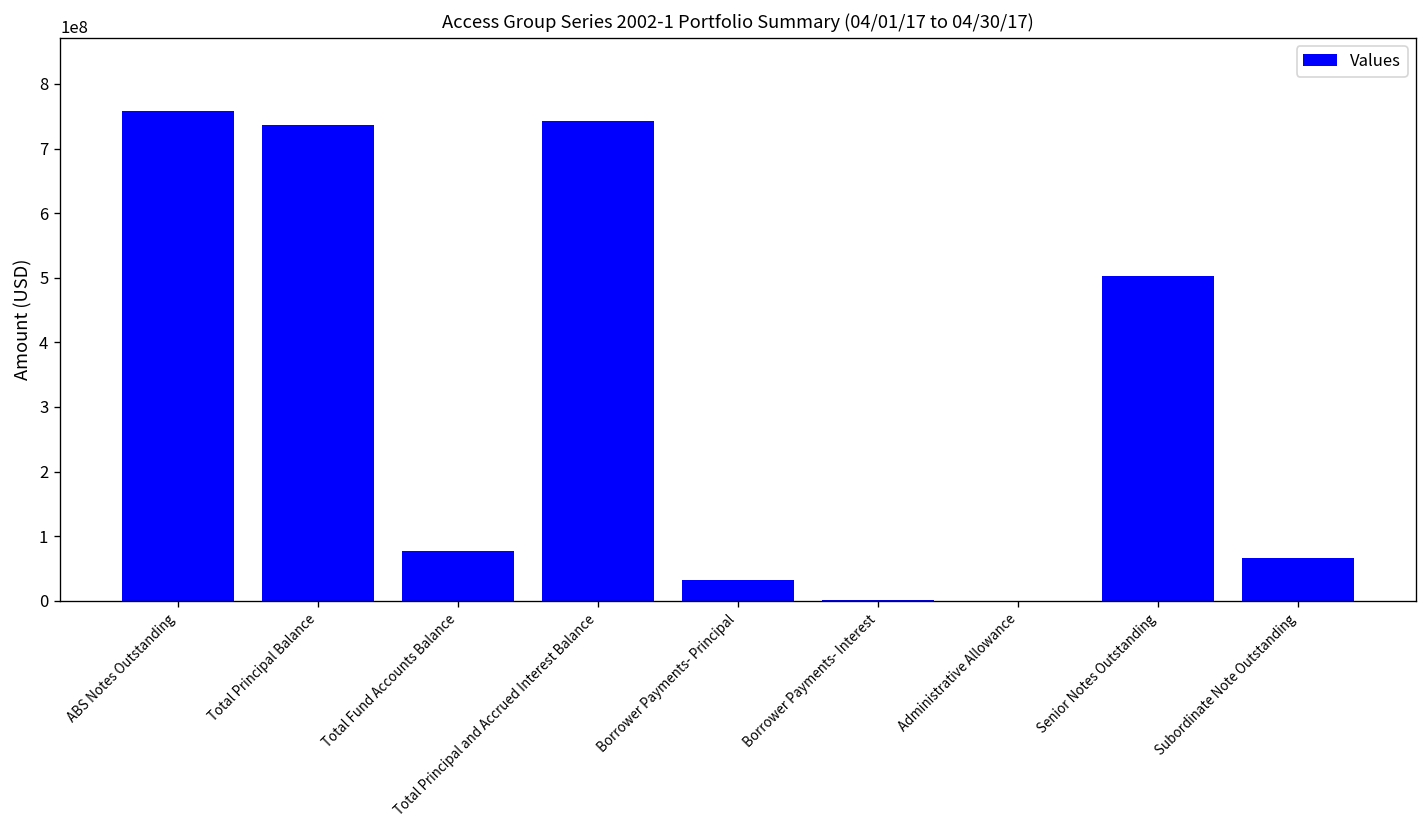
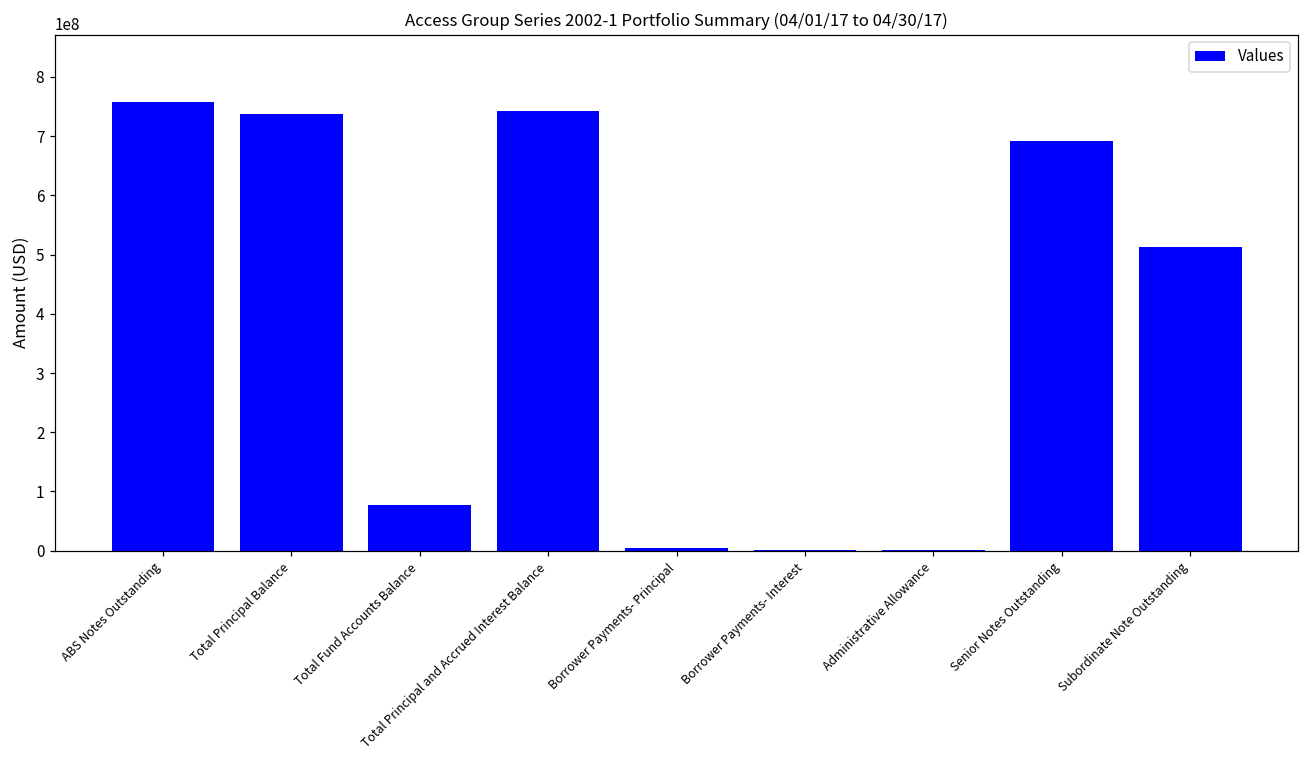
Borrower Payments- Principal: 30000000 -> 0
Senior Notes Outstanding: 500000000 -> 690000000
Subordinate Note Outstanding: 70000000 -> 510000000
